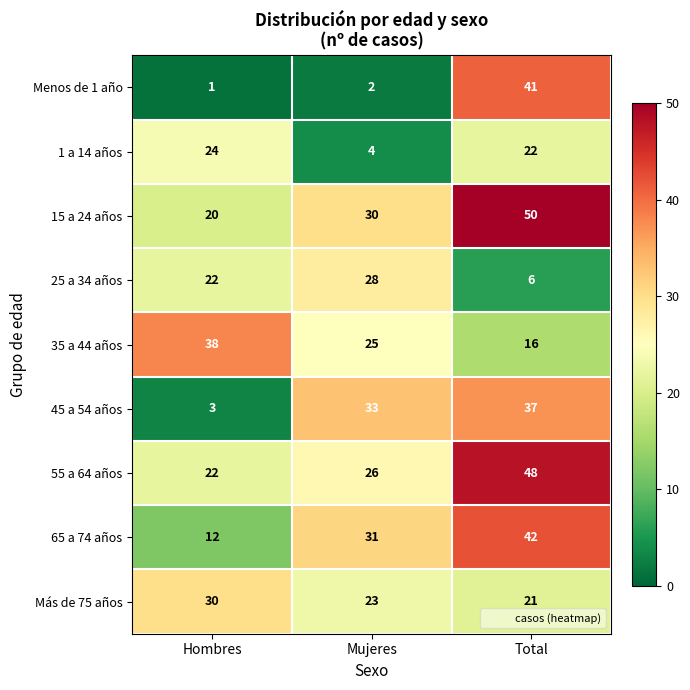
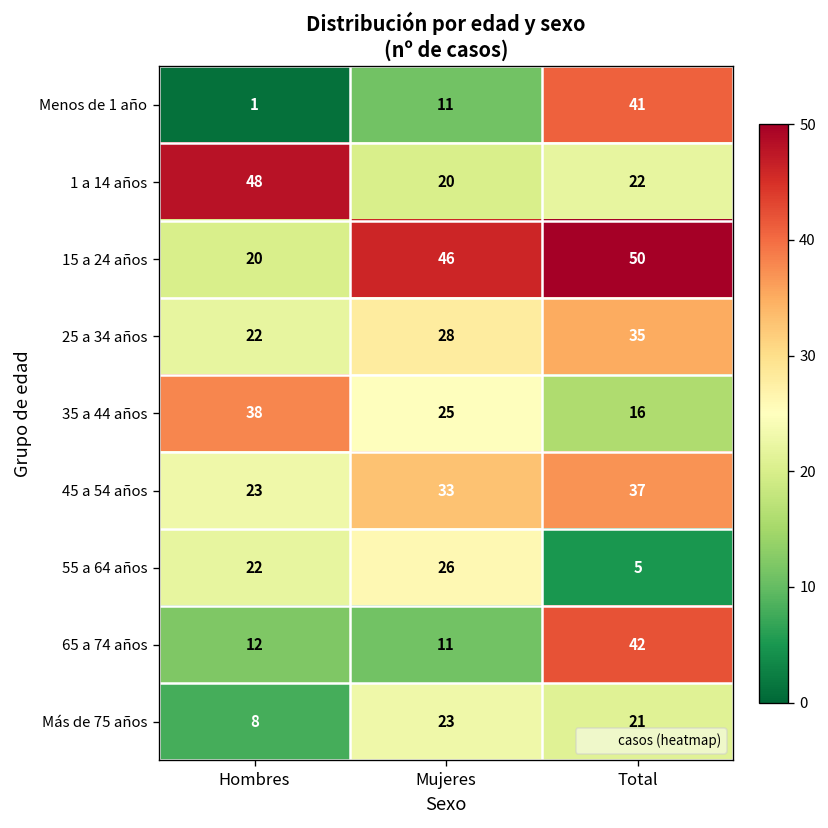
Menos de 1 año, Mujeres: 2 -> 11
1 a 14 años, Hombres: 24 -> 48
1 a 14 años, Mujeres: 4 -> 20
15 a 24 años, Mujeres: 30 -> 46
25 a 34 años, Total: 6 -> 35
45 a 54 años, Hombres: 3 -> 23
55 a 64 años, Total: 48 -> 5
65 a 74 años, Mujeres: 31 -> 11
Más de 75 años, Hombres: 30 -> 8
